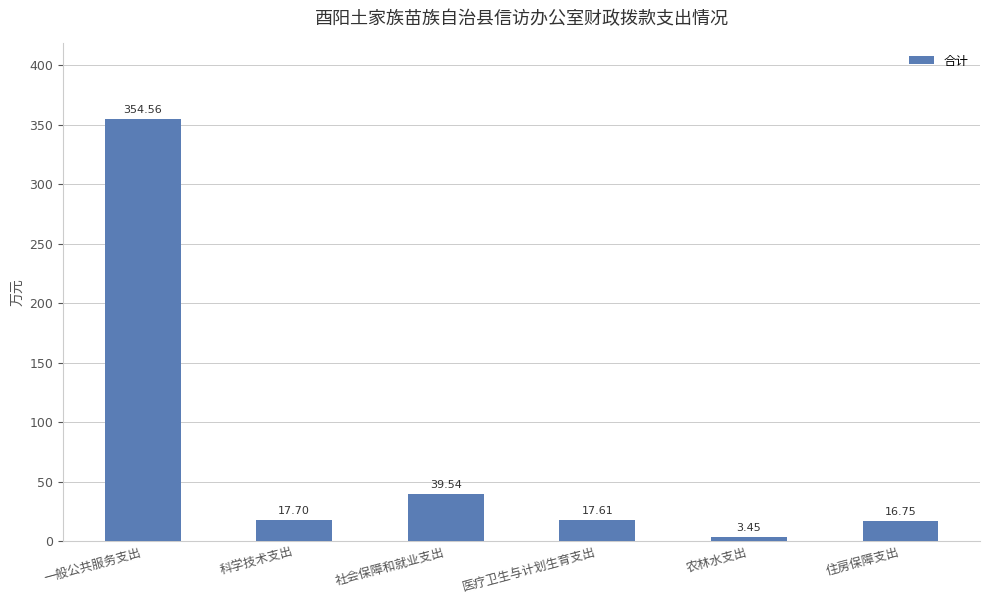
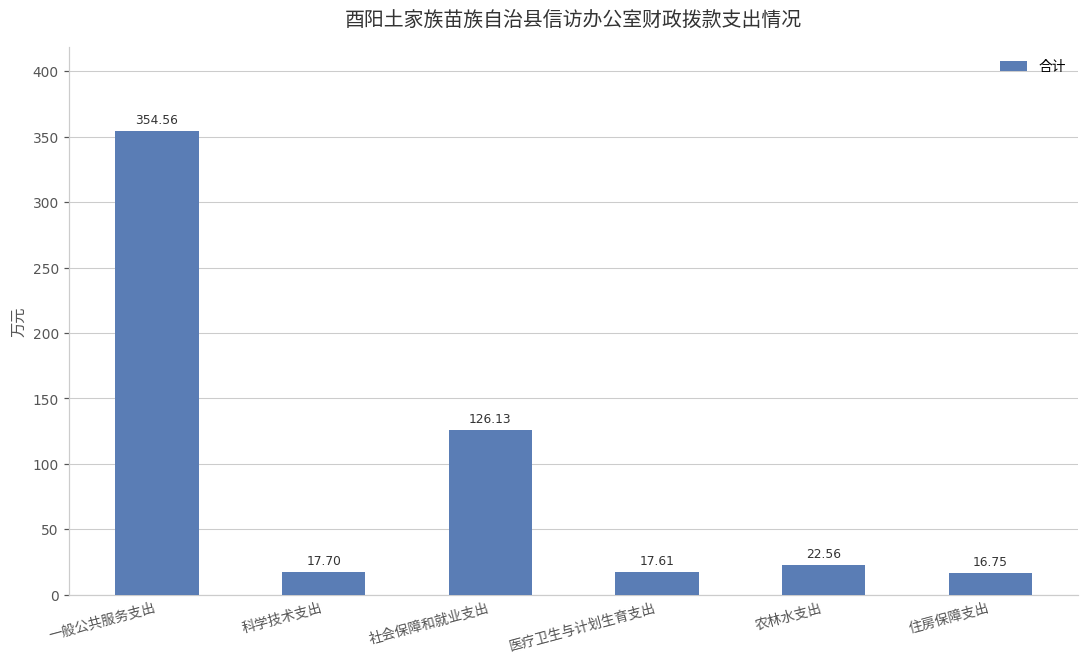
社会保障和就业支出: 39.54 -> 126.13
农林水支出: 3.45 -> 22.56
